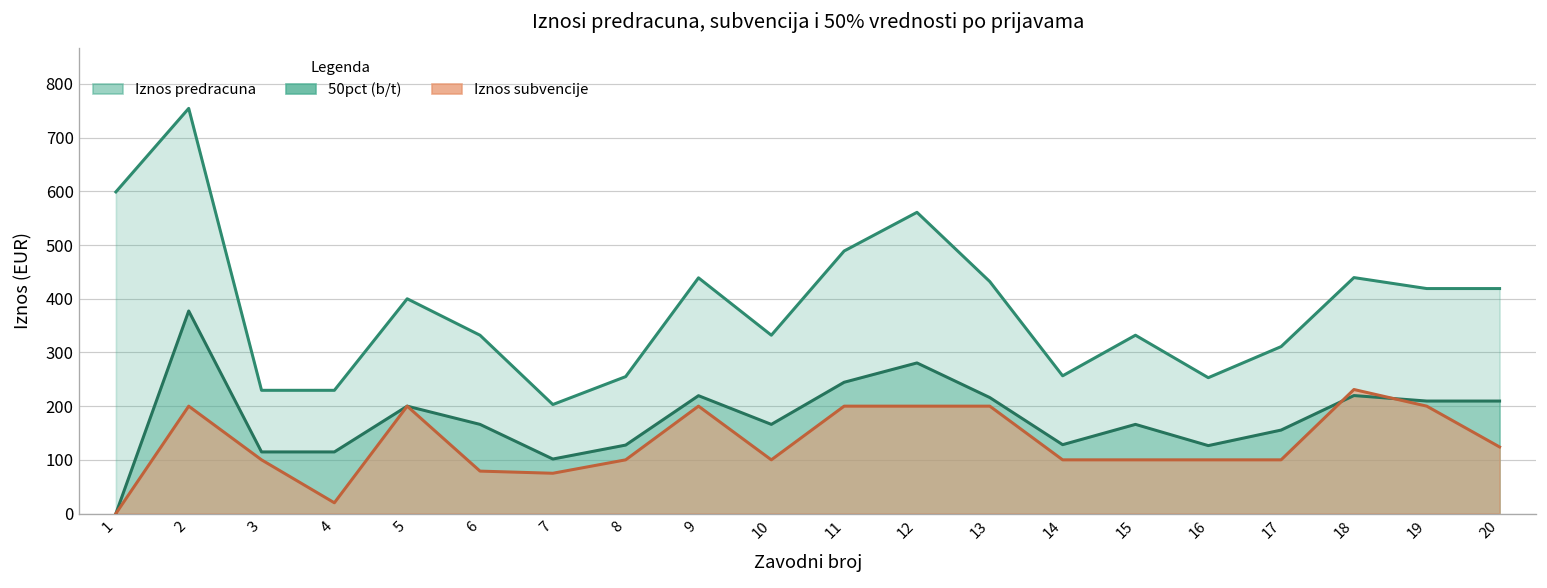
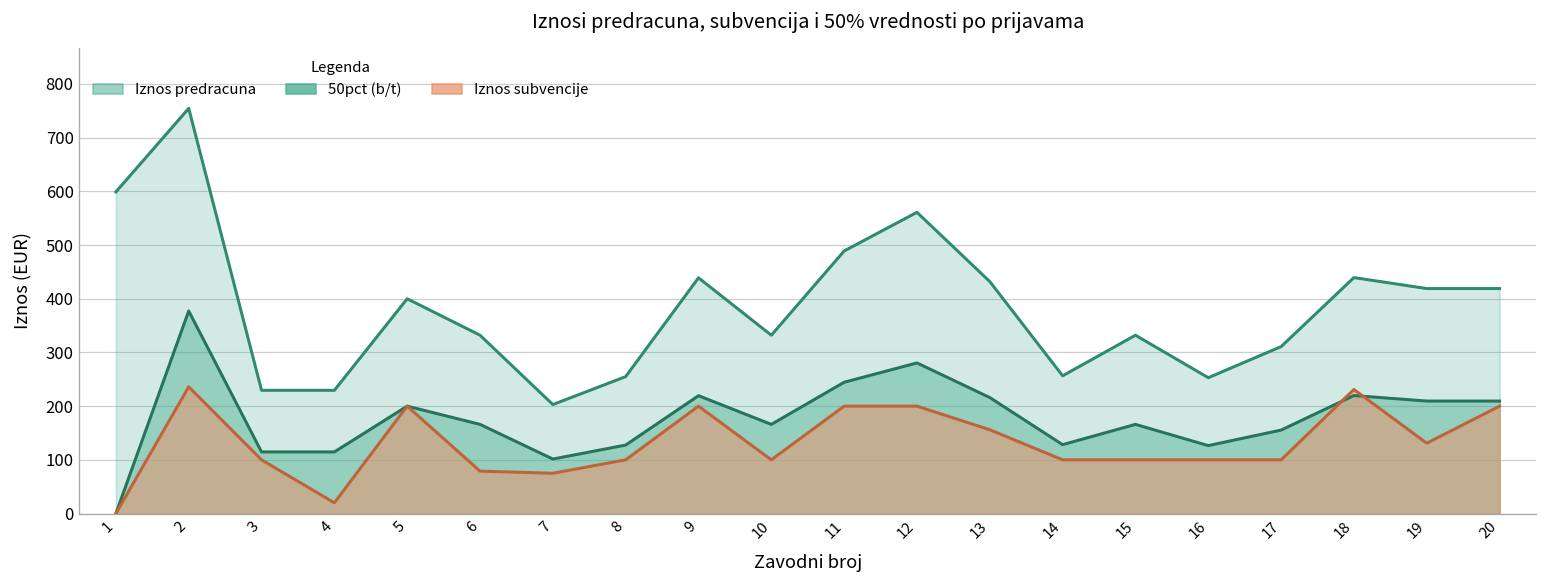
Iznos subvencije, 2: 200 -> 240
Iznos subvencije, 13: 200 -> 160
Iznos subvencije, 19: 200 -> 130
Iznos subvencije, 20: 120 -> 200
